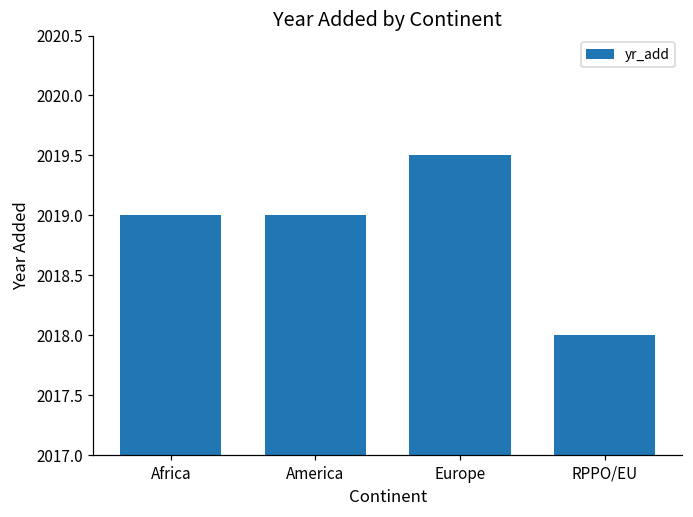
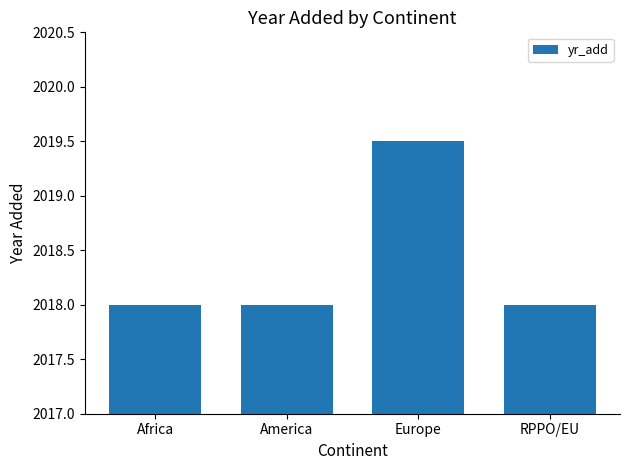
Africa: 2019 -> 2018
America: 2019 -> 2018
